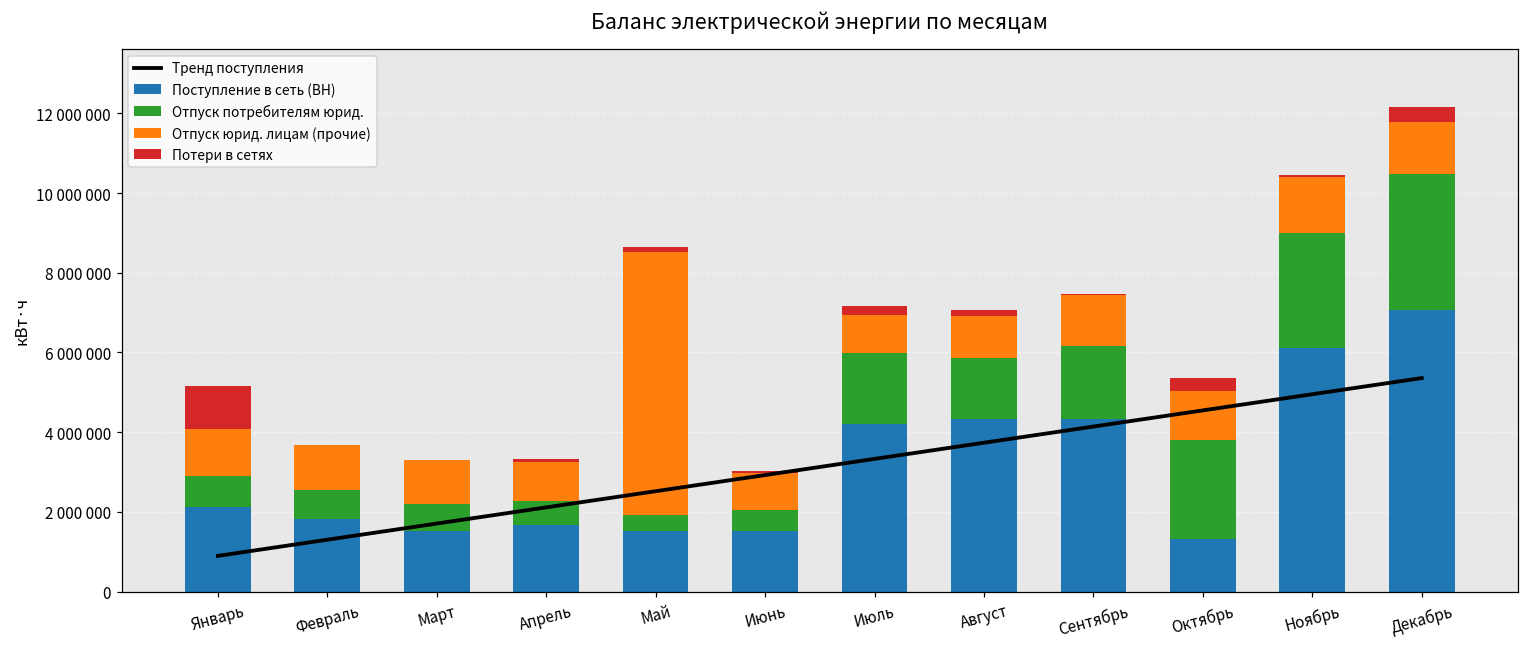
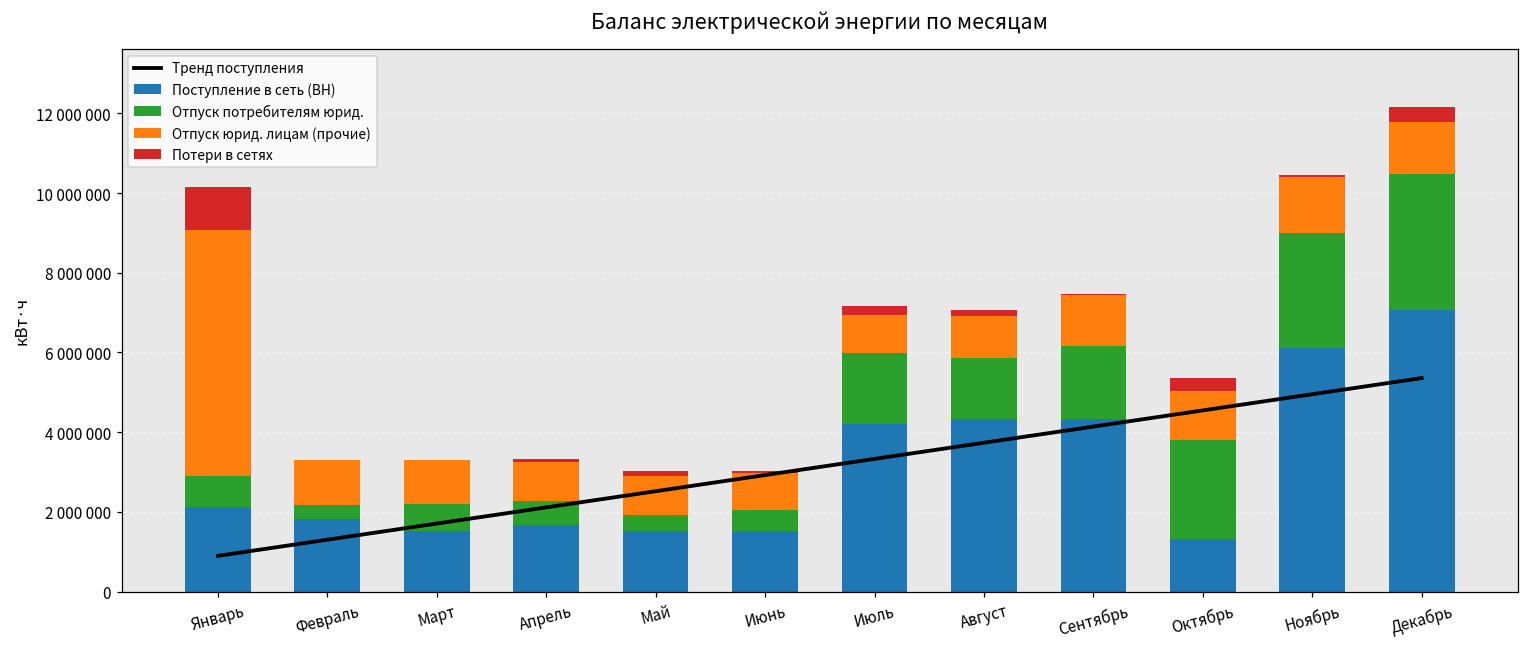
Отпуск юрид. лицам (прочие), Январь: 1200000 -> 6200000
Отпуск потребителям юрид., Февраль: 700000 -> 400000
Отпуск юрид. лицам (прочие), Май: 6600000 -> 1000000
